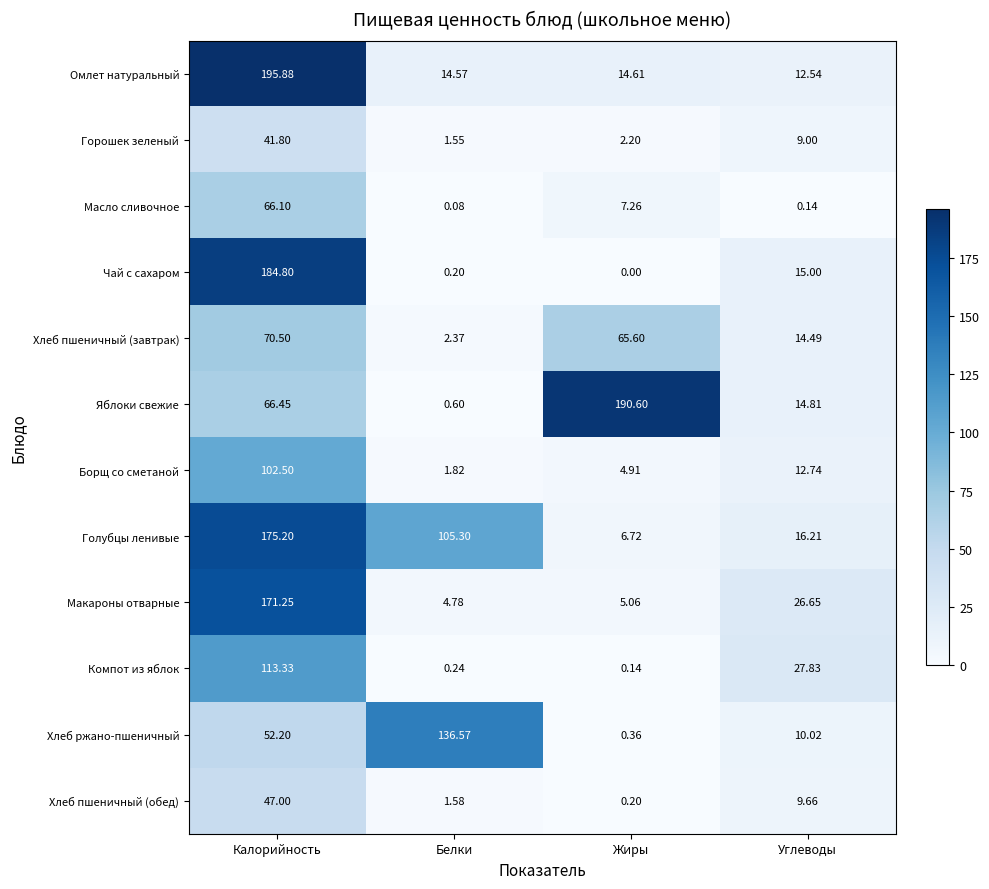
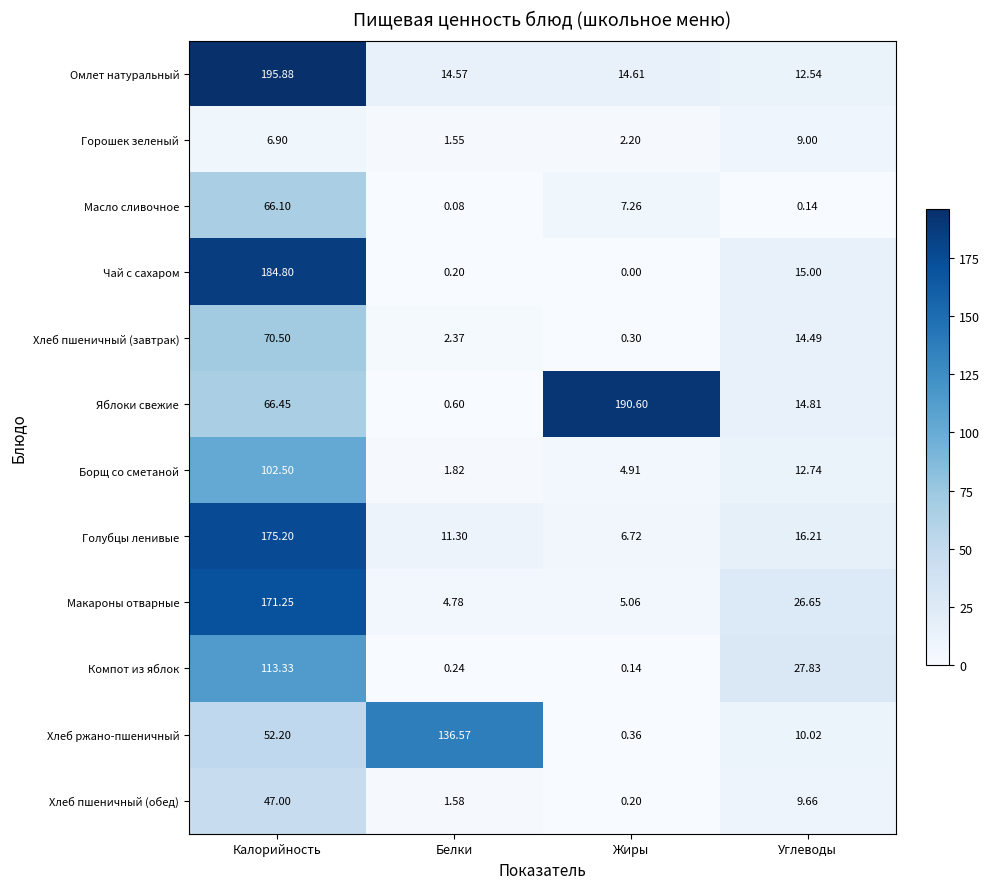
Горошек зеленый, Калорийность: 41.80 -> 6.90
Хлеб пшеничный (завтрак), Жиры: 65.60 -> 0.30
Голубцы ленивые, Белки: 105.30 -> 11.30
